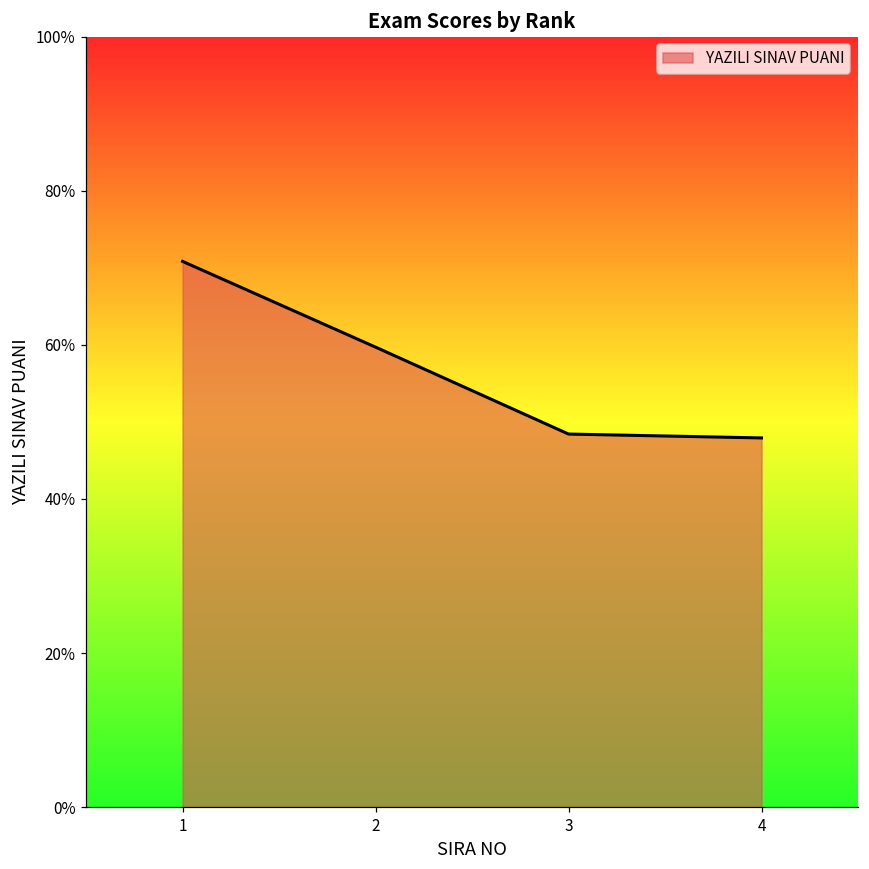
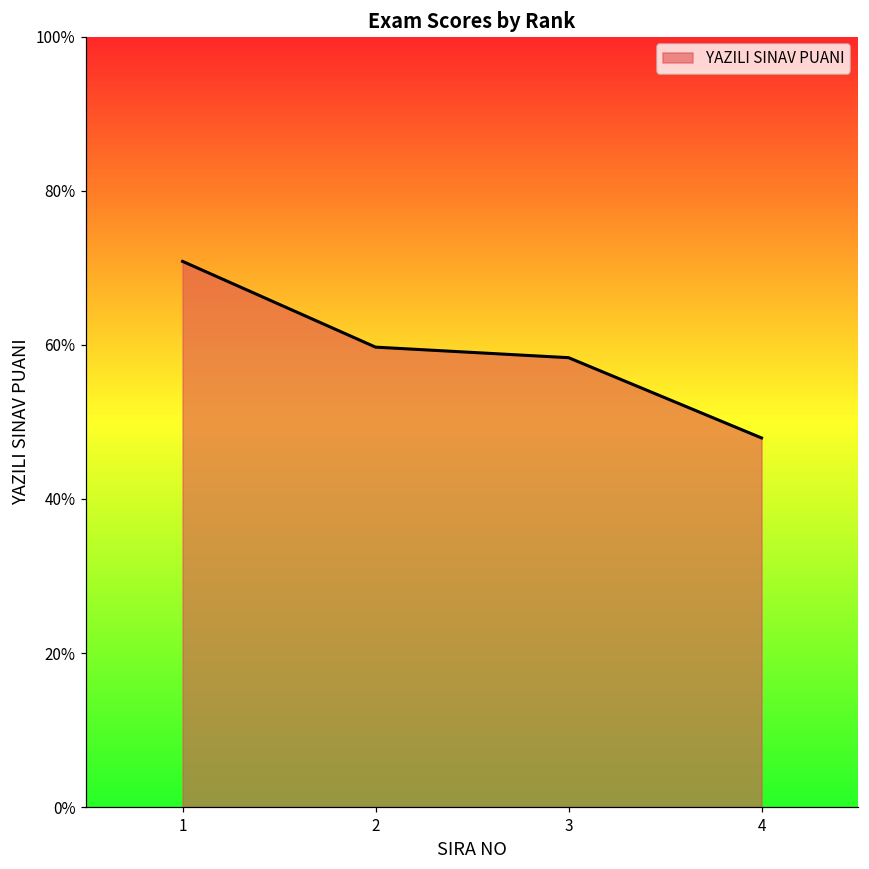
3: 48% -> 58%
